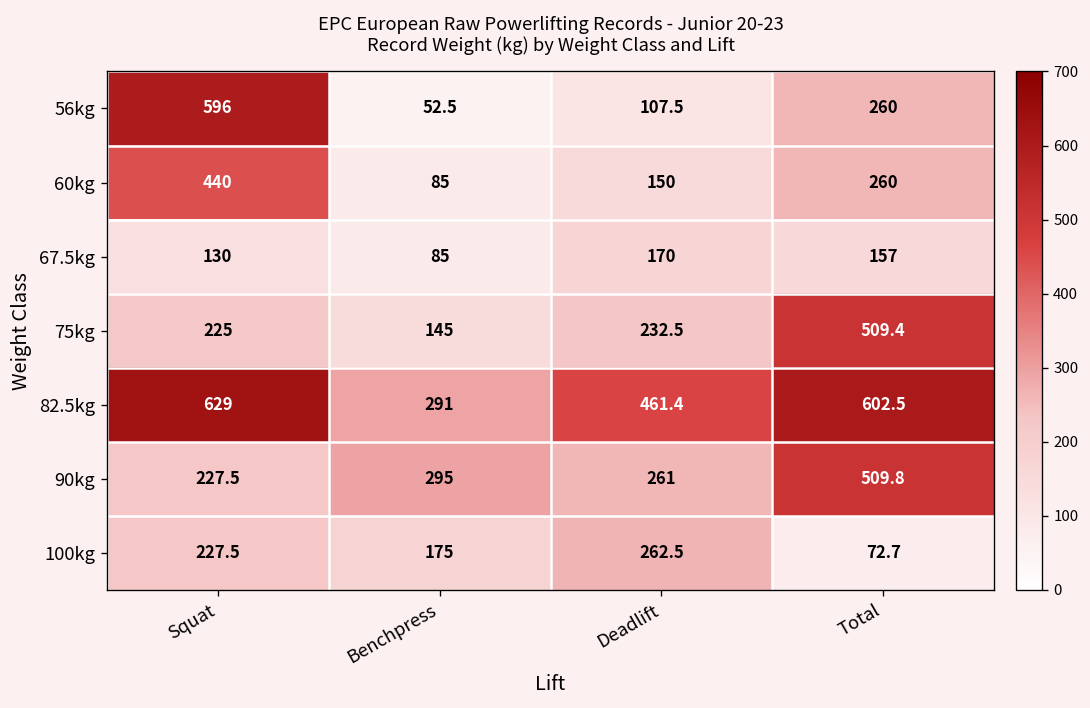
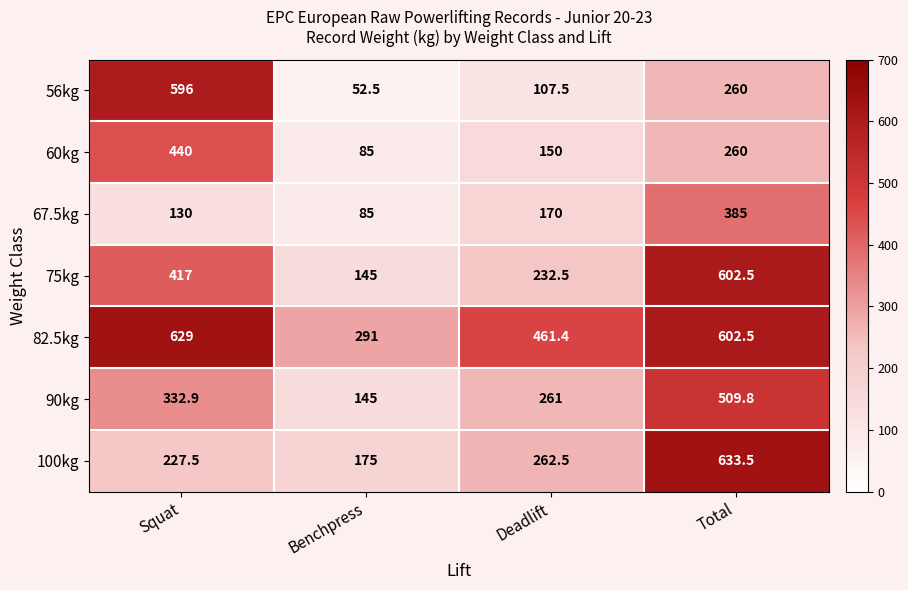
67.5kg, Total: 157 -> 385
75kg, Squat: 225 -> 417
75kg, Total: 509.4 -> 602.5
90kg, Squat: 227.5 -> 332.9
90kg, Benchpress: 295 -> 145
100kg, Total: 72.7 -> 633.5
